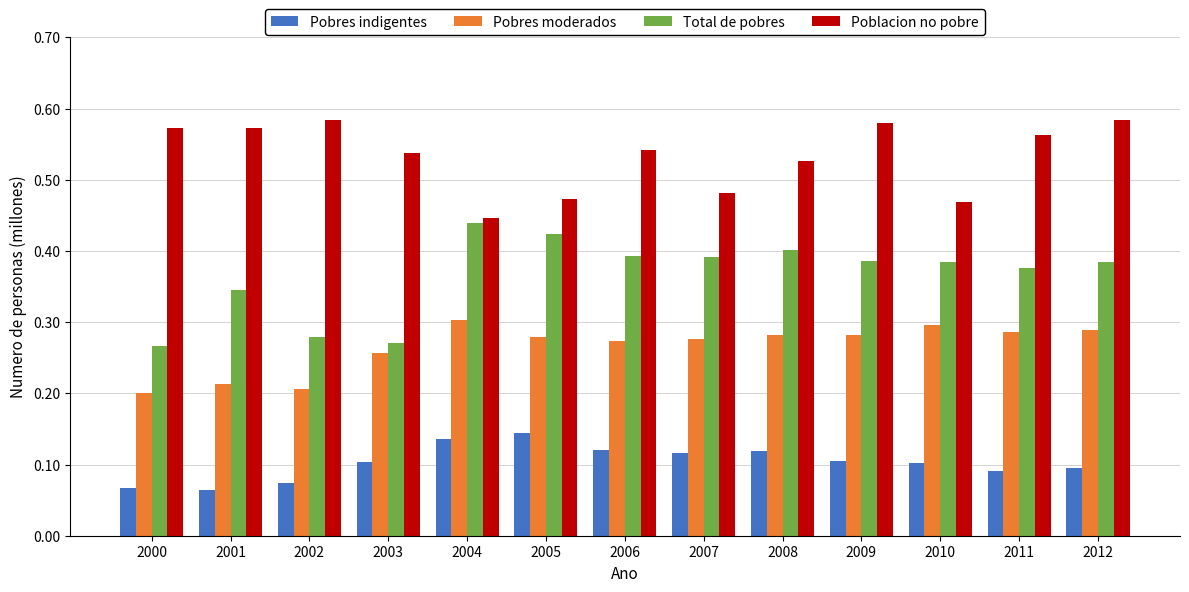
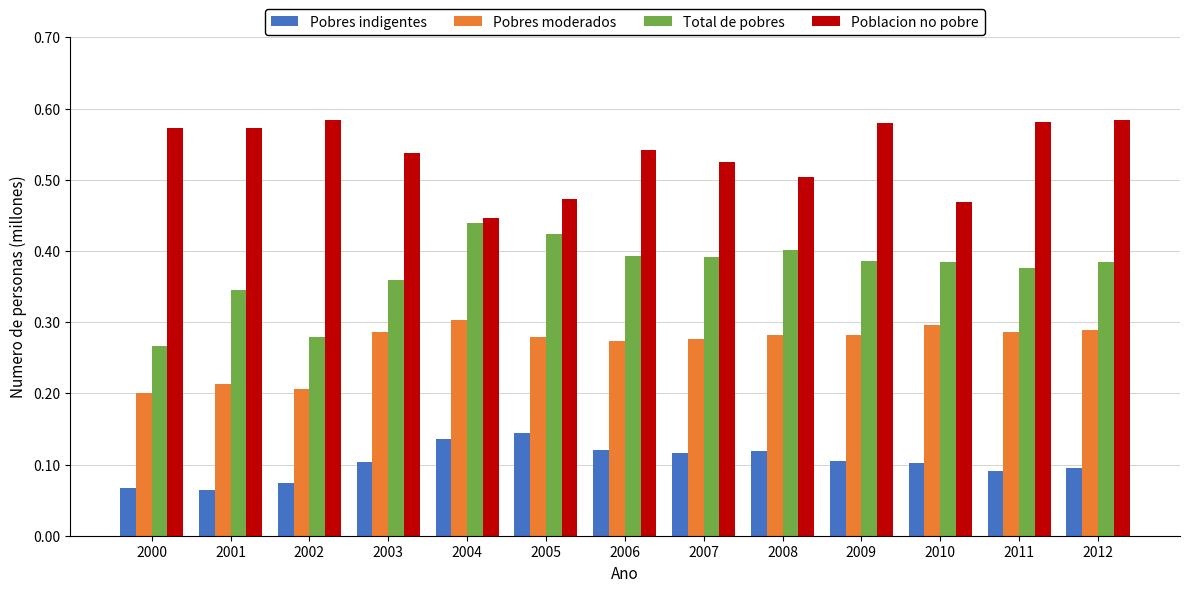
Pobres moderados, 2003: 0.26 -> 0.29
Total de pobres, 2003: 0.27 -> 0.36
Poblacion no pobre, 2007: 0.48 -> 0.53
Poblacion no pobre, 2008: 0.53 -> 0.50
Poblacion no pobre, 2011: 0.56 -> 0.58
